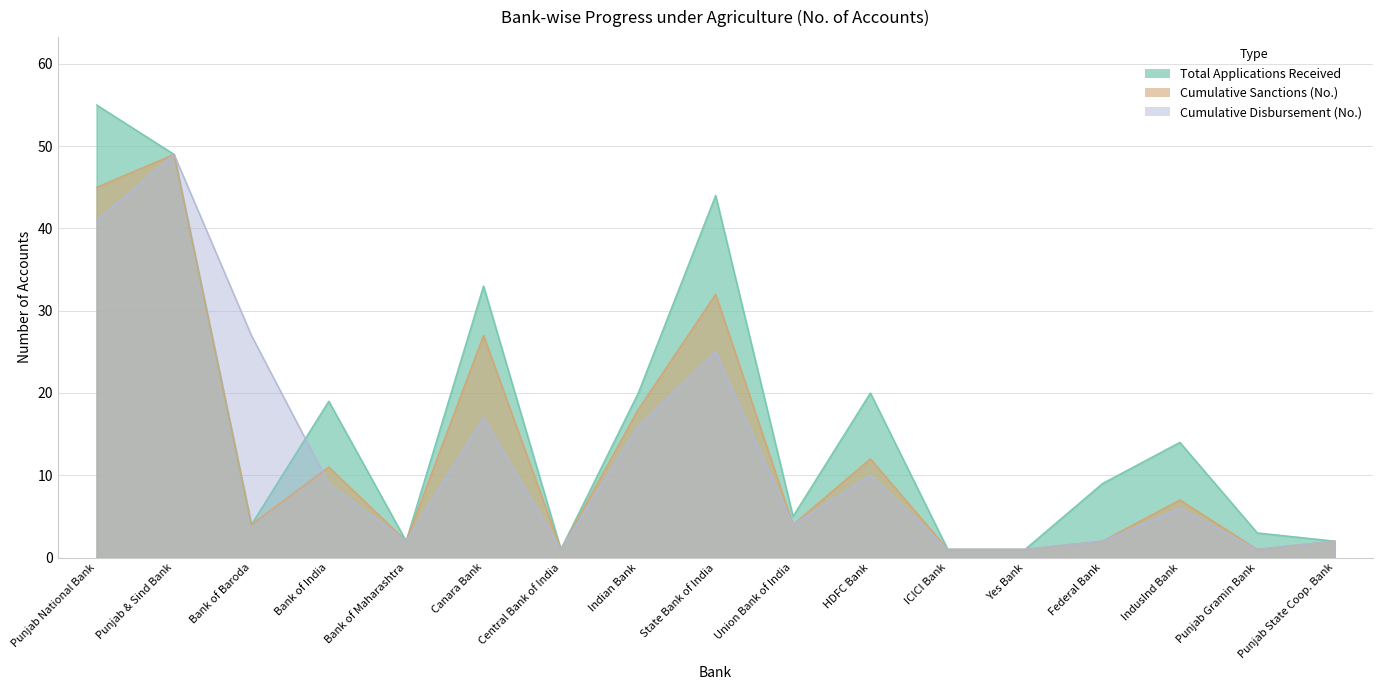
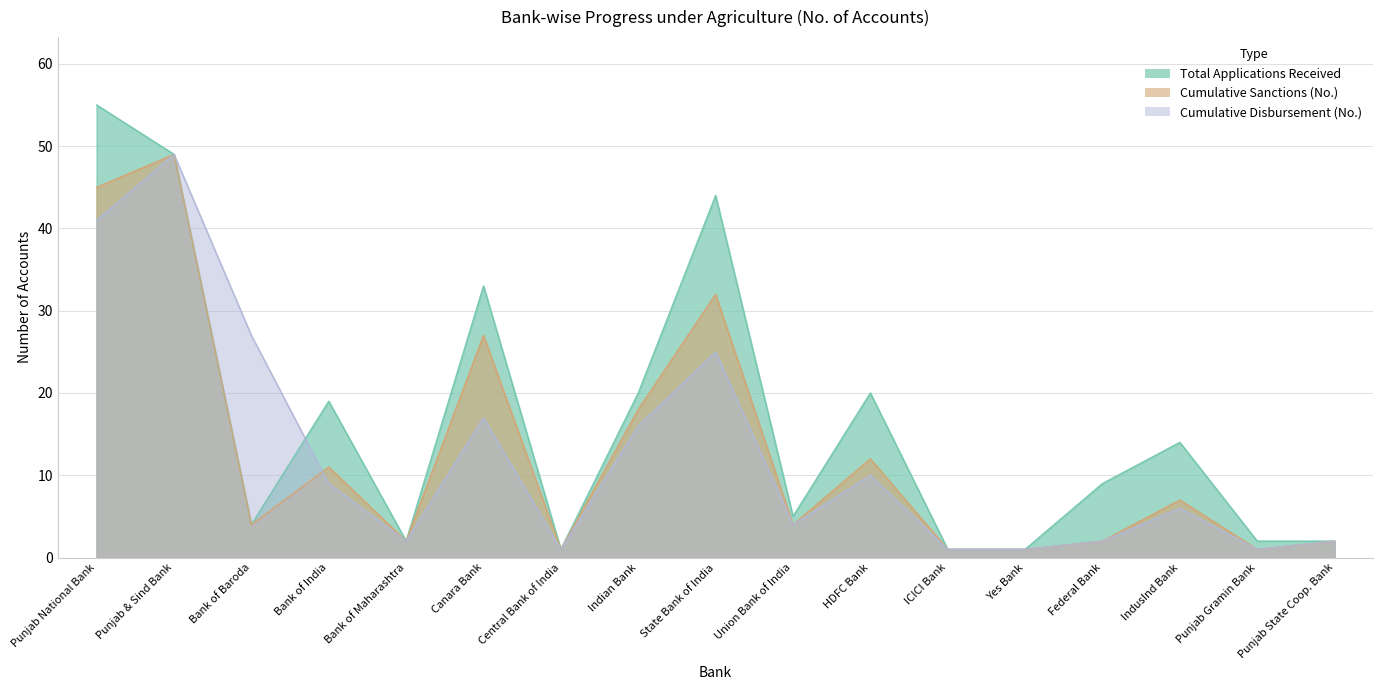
Total Applications Received, Punjab Gramin Bank: 3 -> 2
